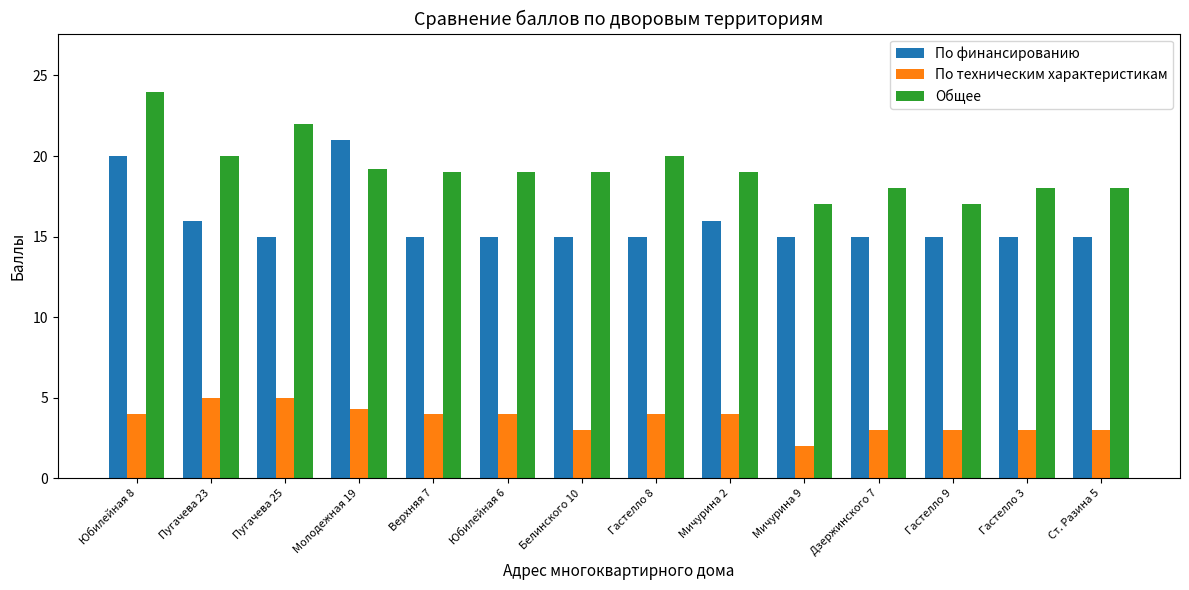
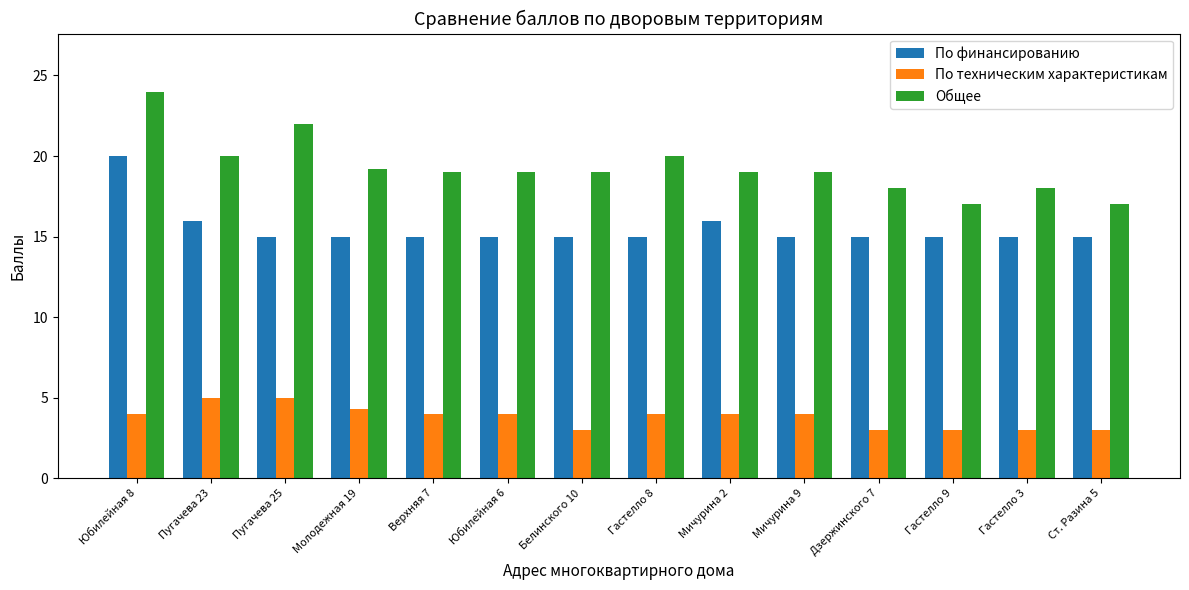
По финансированию, Молодежная 19: 21 -> 15
По техническим характеристикам, Мичурина 9: 2 -> 4
Общее, Мичурина 9: 17 -> 19
Общее, Ст. Разина 5: 18 -> 17
